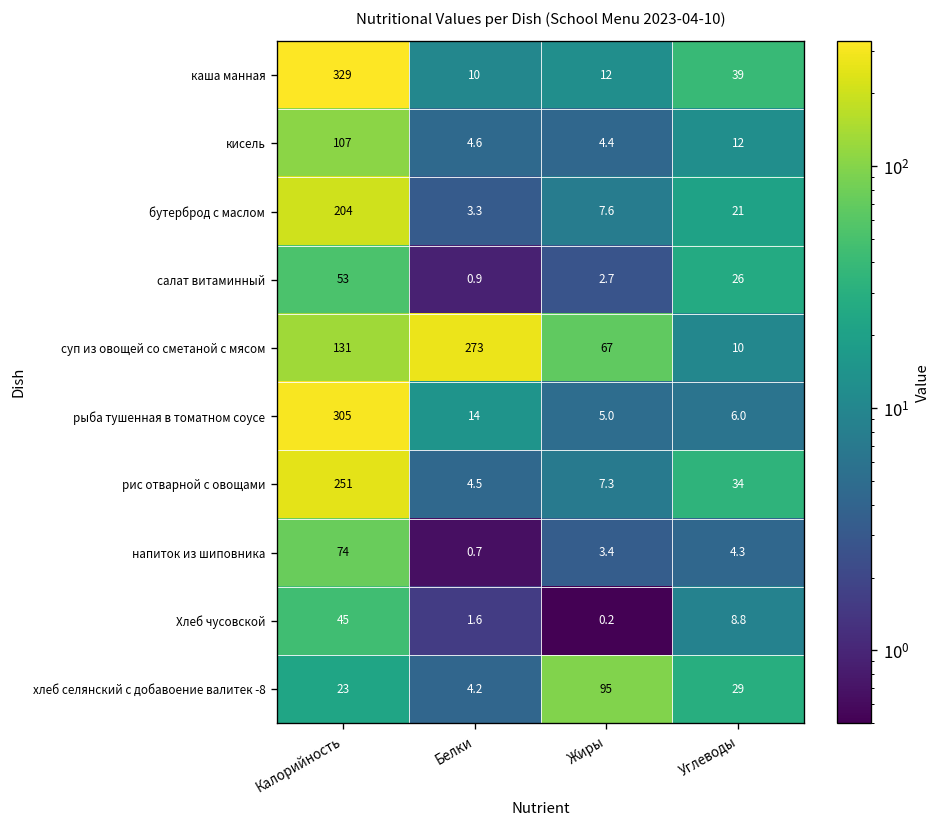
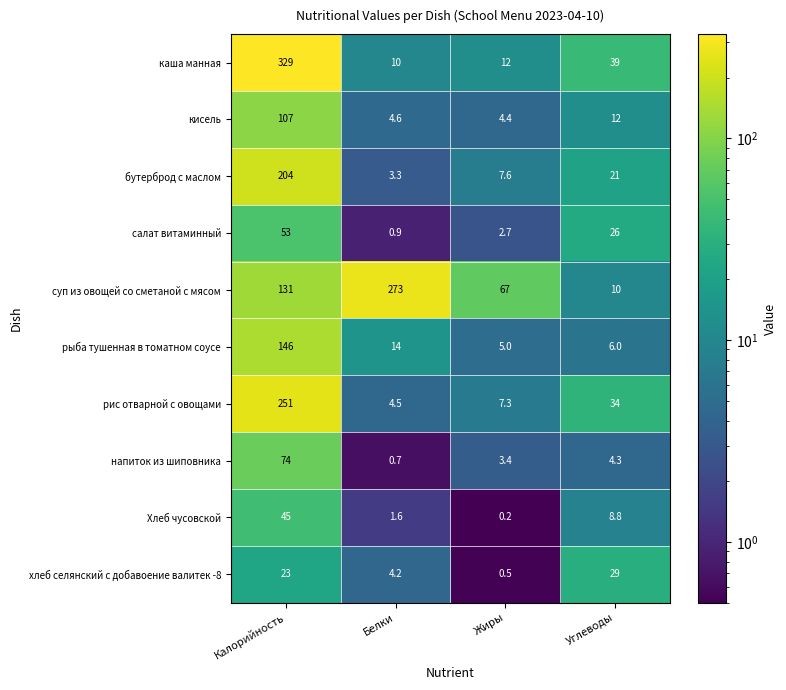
рыба тушенная в томатном соусе, Калорийность: 305 -> 146
хлеб селянский с добавоение валитек -8, Жиры: 95 -> 0.5
